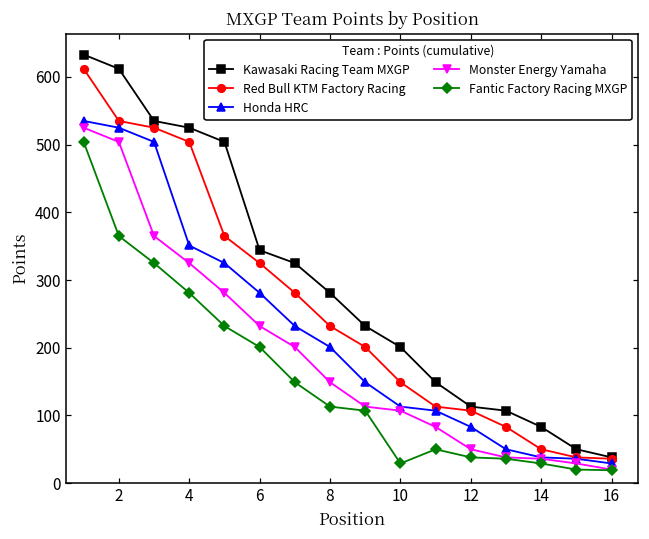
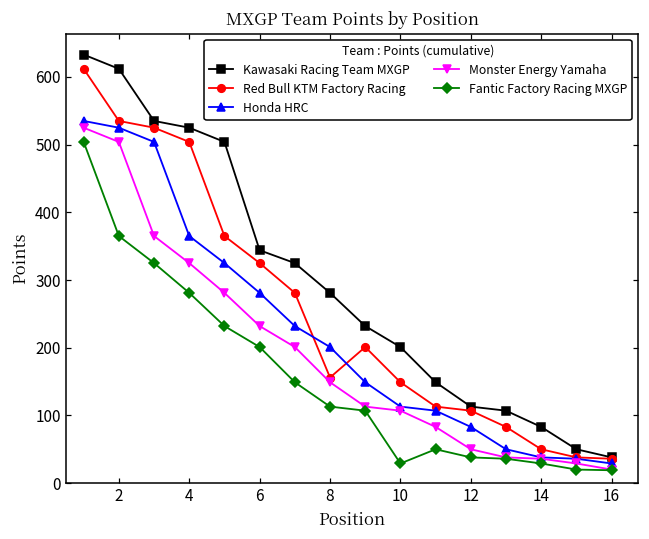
Honda HRC, 4: 350 -> 370
Red Bull KTM Factory Racing, 8: 230 -> 160
